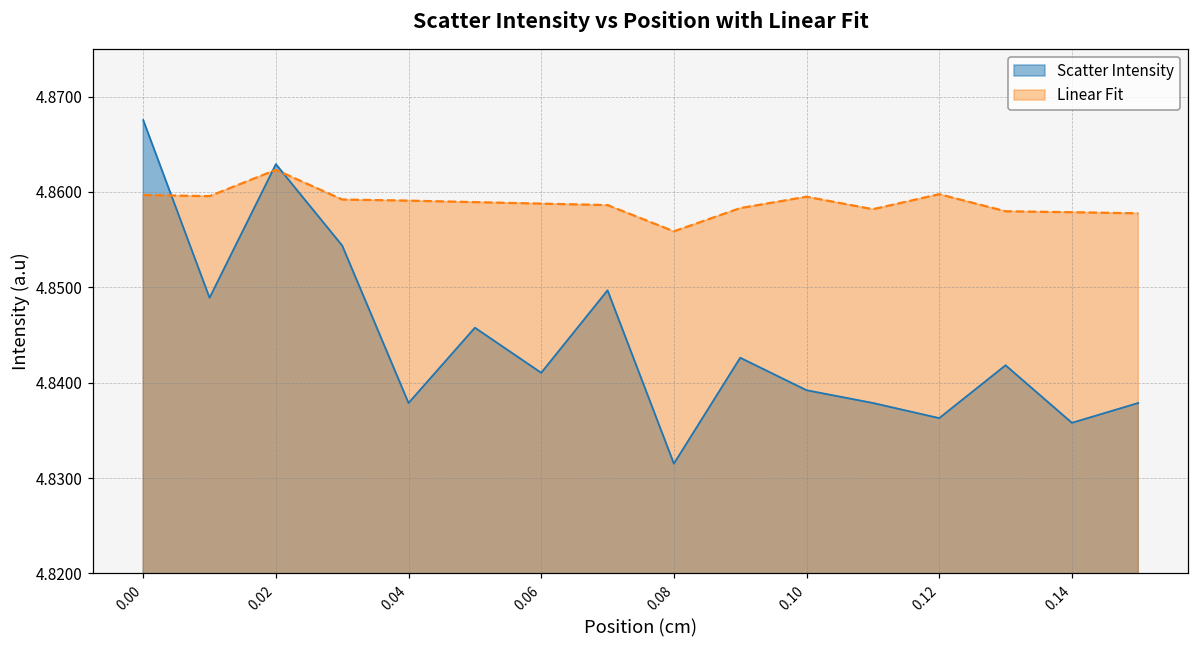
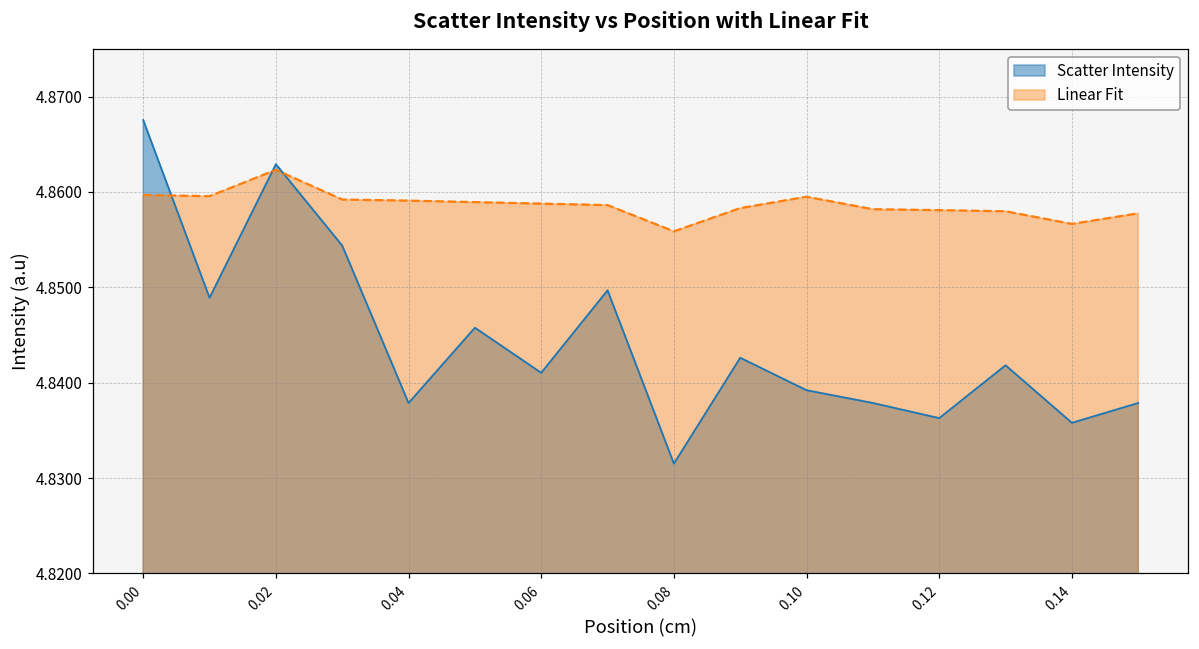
Linear Fit, 0.12: 4.860 -> 4.858
Linear Fit, 0.14: 4.858 -> 4.857
